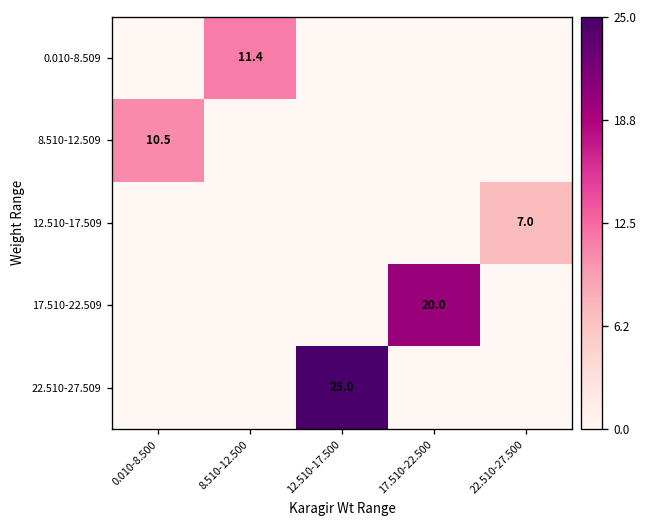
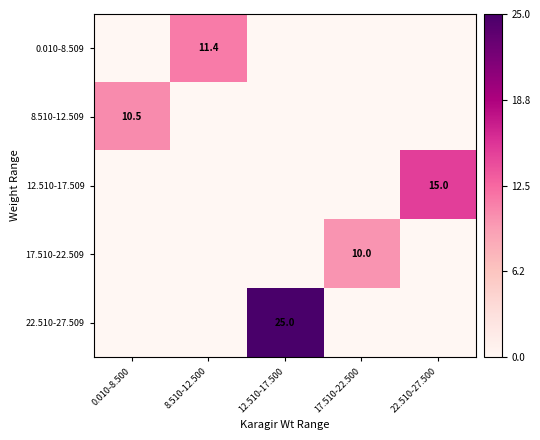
12.510-17.509, 22.510-27.500: 7.0 -> 15.0
17.510-22.509, 17.510-22.500: 20.0 -> 10.0
